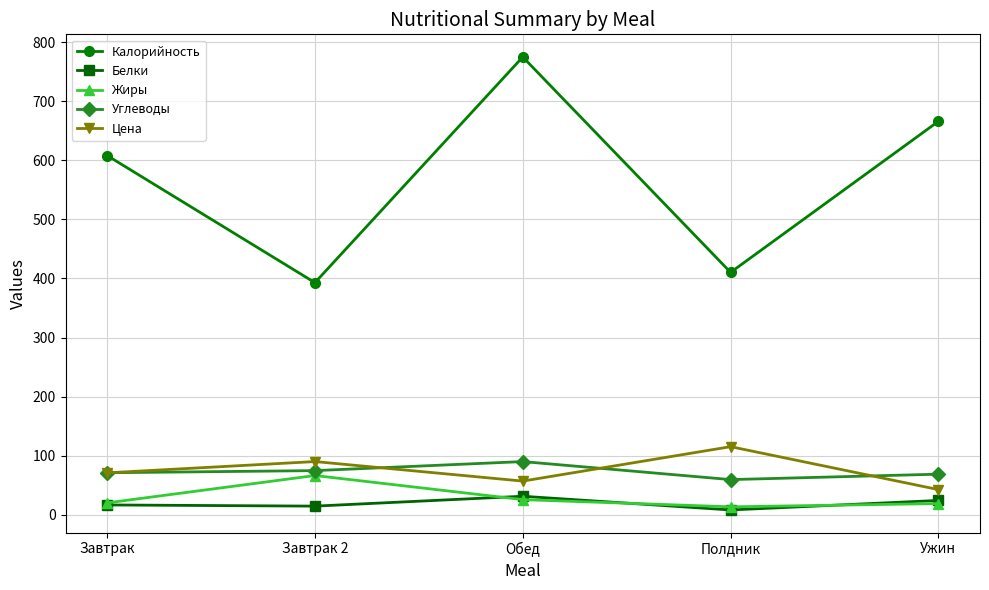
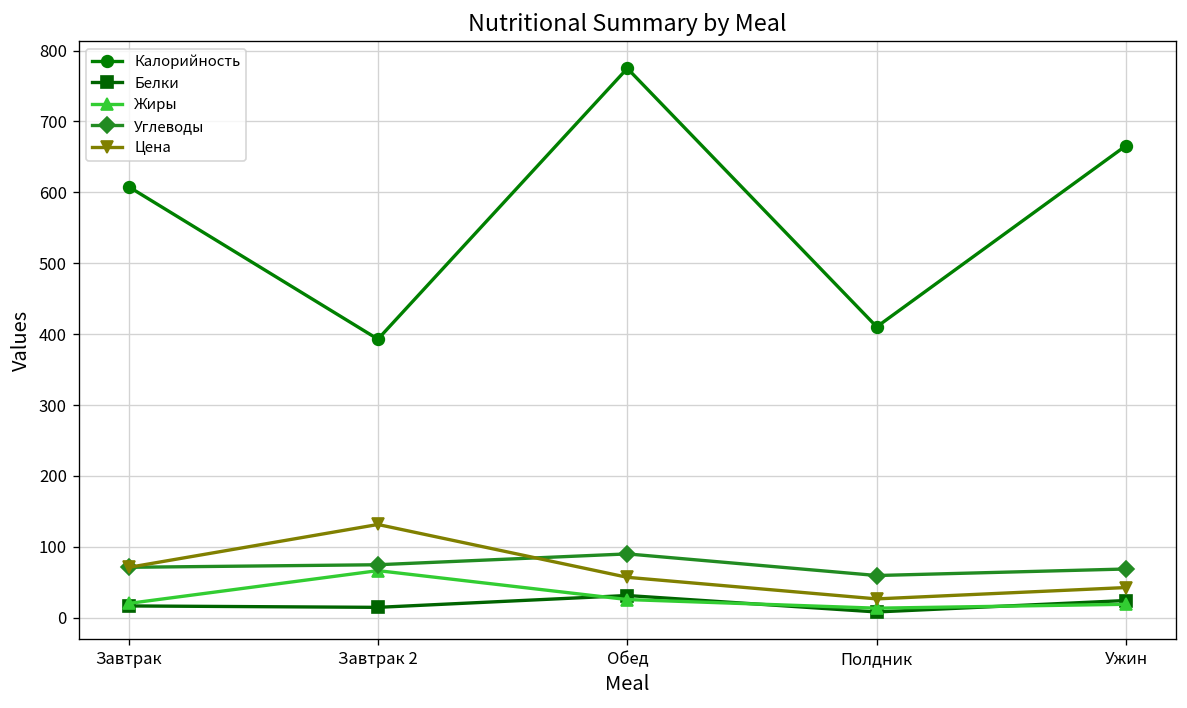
Цена, Завтрак 2: 90 -> 130
Цена, Полдник: 120 -> 30
